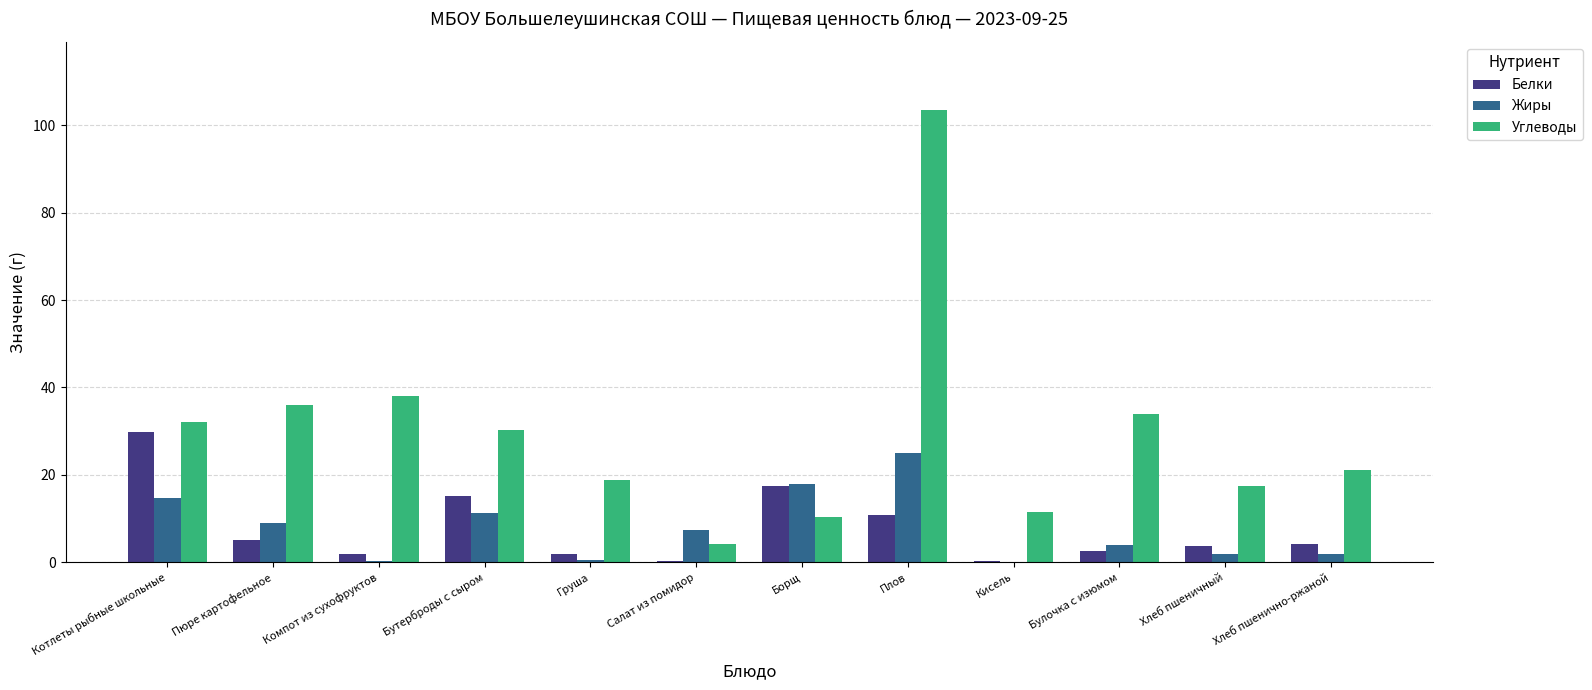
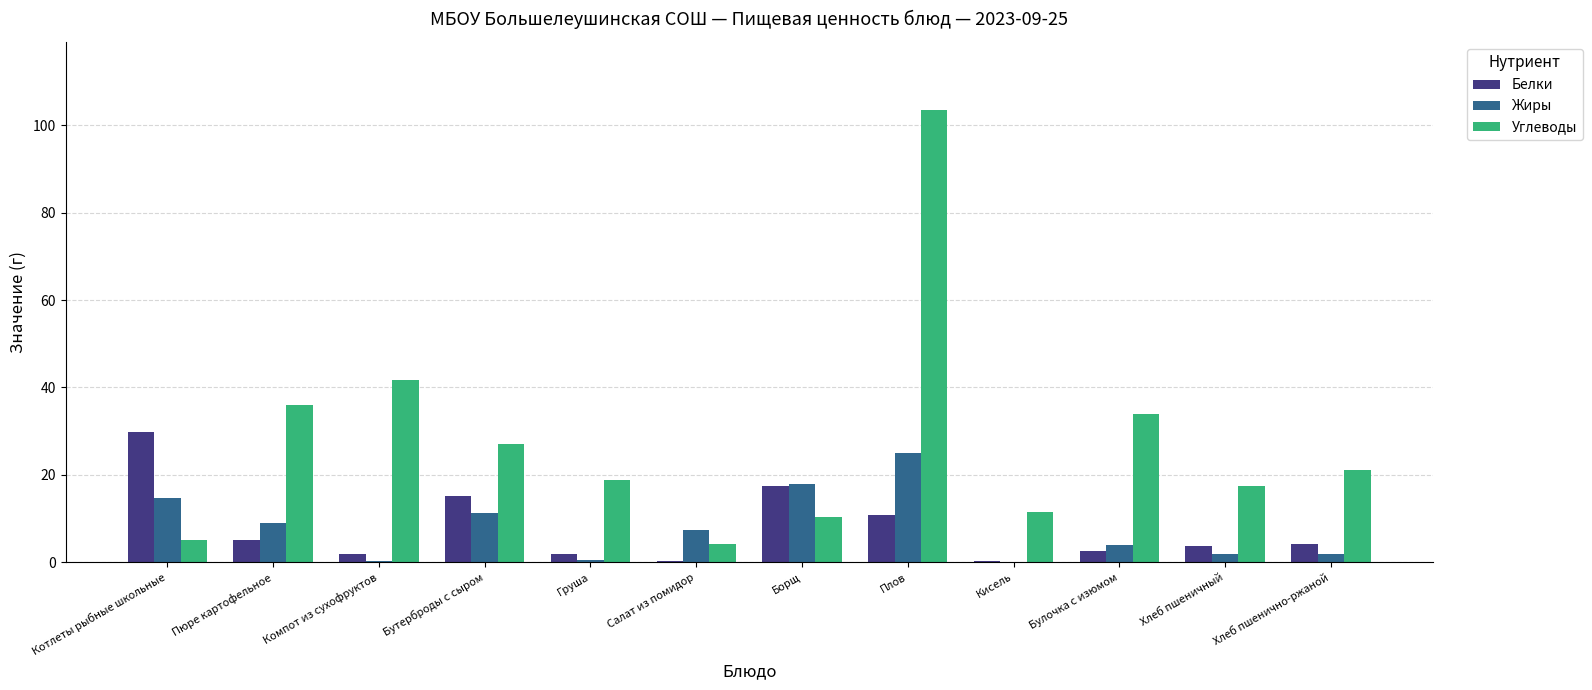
Углеводы, Котлеты рыбные школьные: 32 -> 5
Углеводы, Компот из сухофруктов: 38 -> 42
Углеводы, Бутерброды с сыром: 30 -> 27
